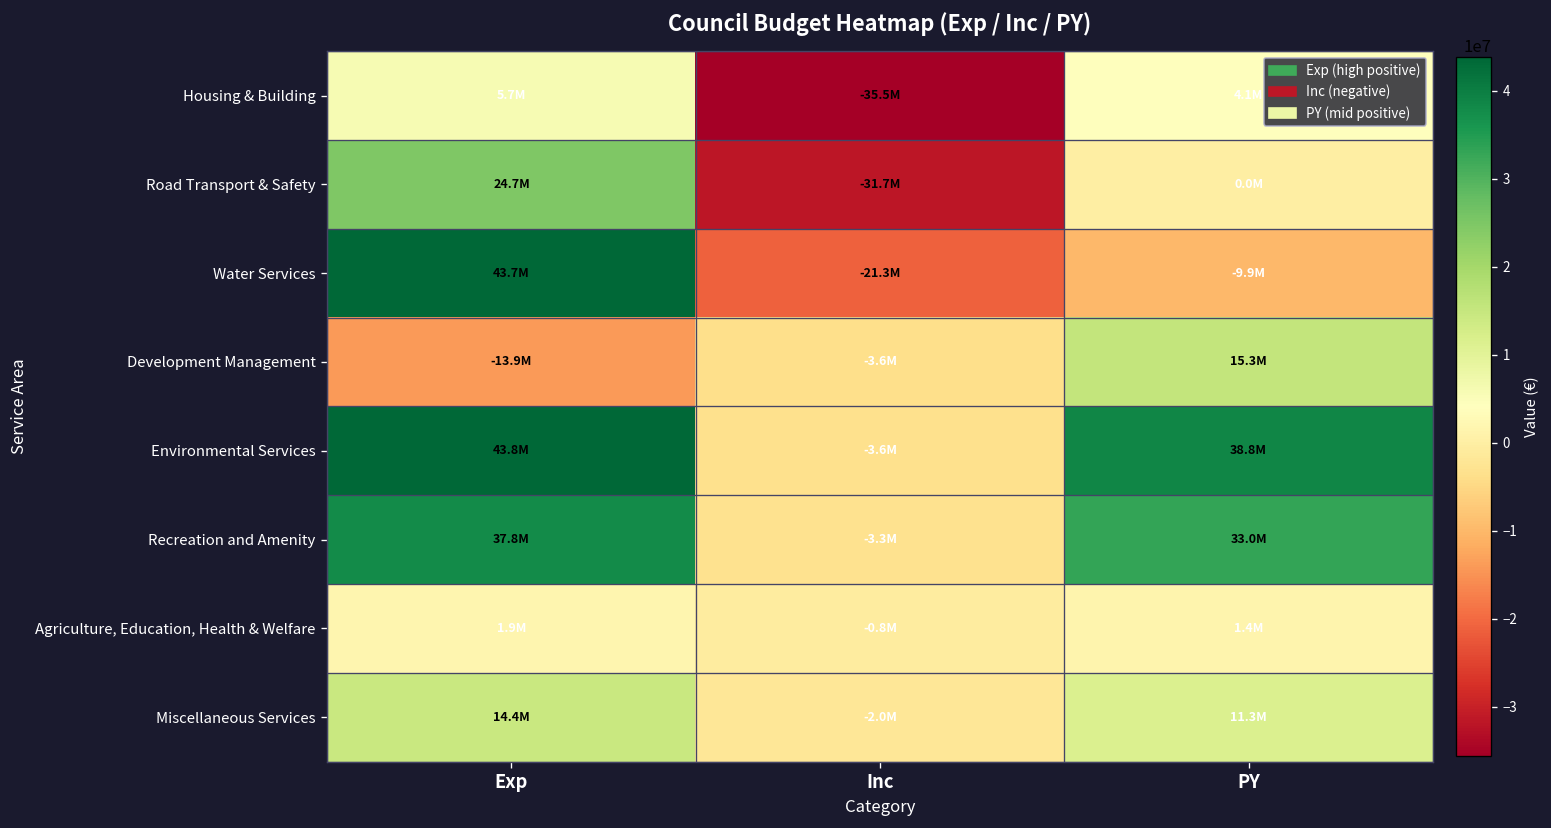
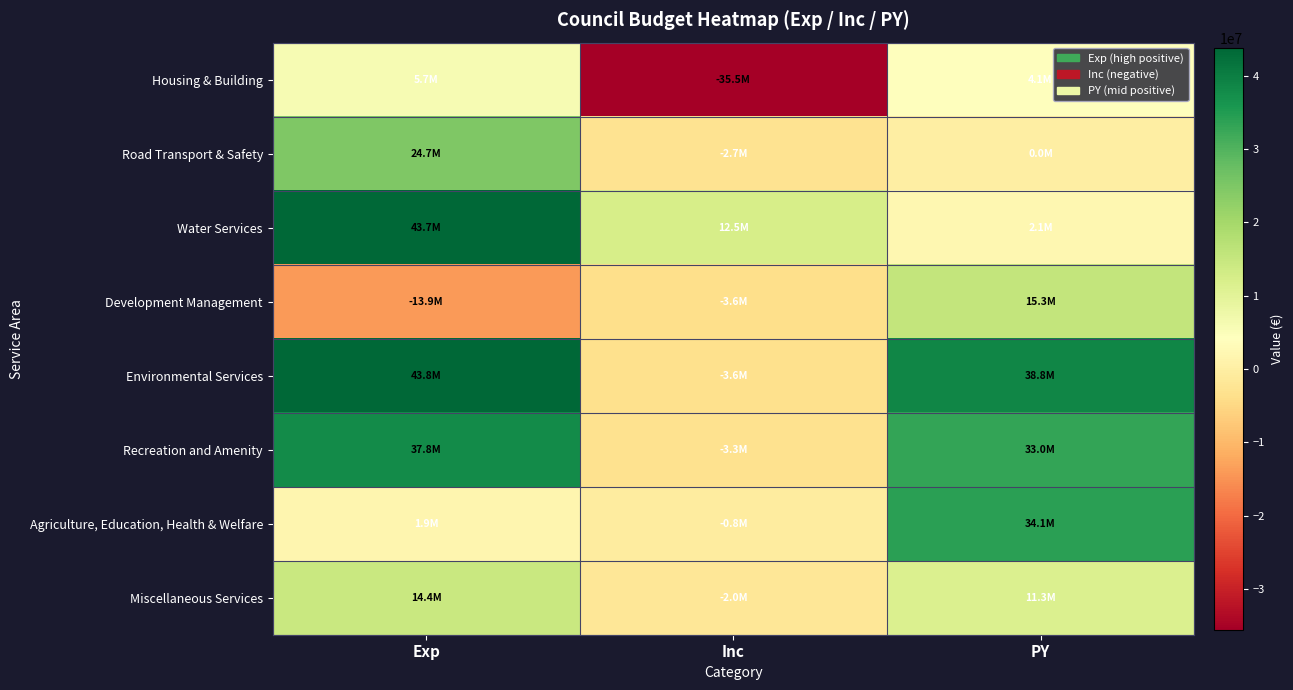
Road Transport & Safety, Inc: -31.7M -> -2.7M
Water Services, Inc: -21.3M -> 12.5M
Water Services, PY: -9.9M -> 2.1M
Agriculture, Education, Health & Welfare, PY: 1.4M -> 34.1M
